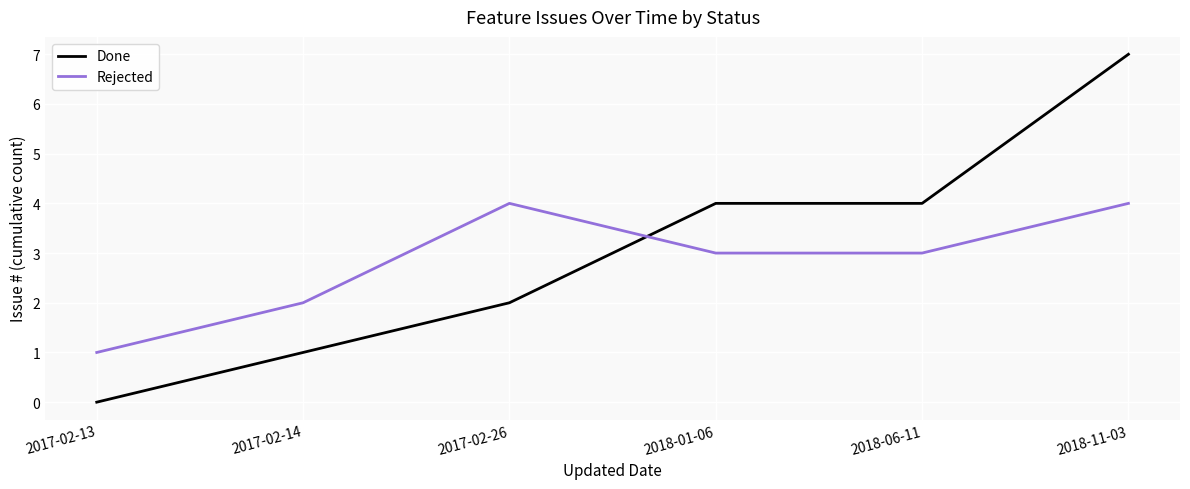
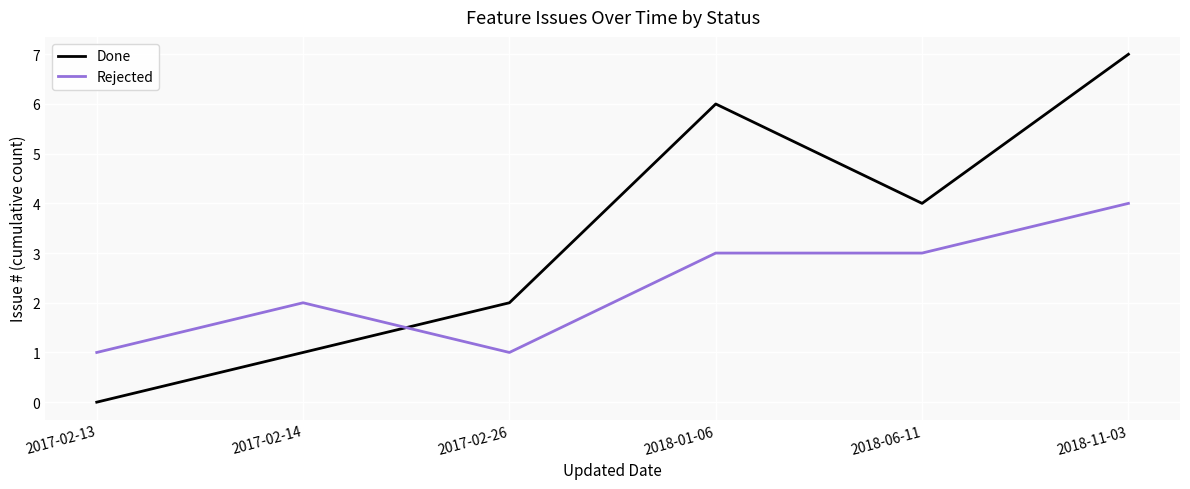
Rejected, 2017-02-26: 4 -> 1
Done, 2018-01-06: 4 -> 6
